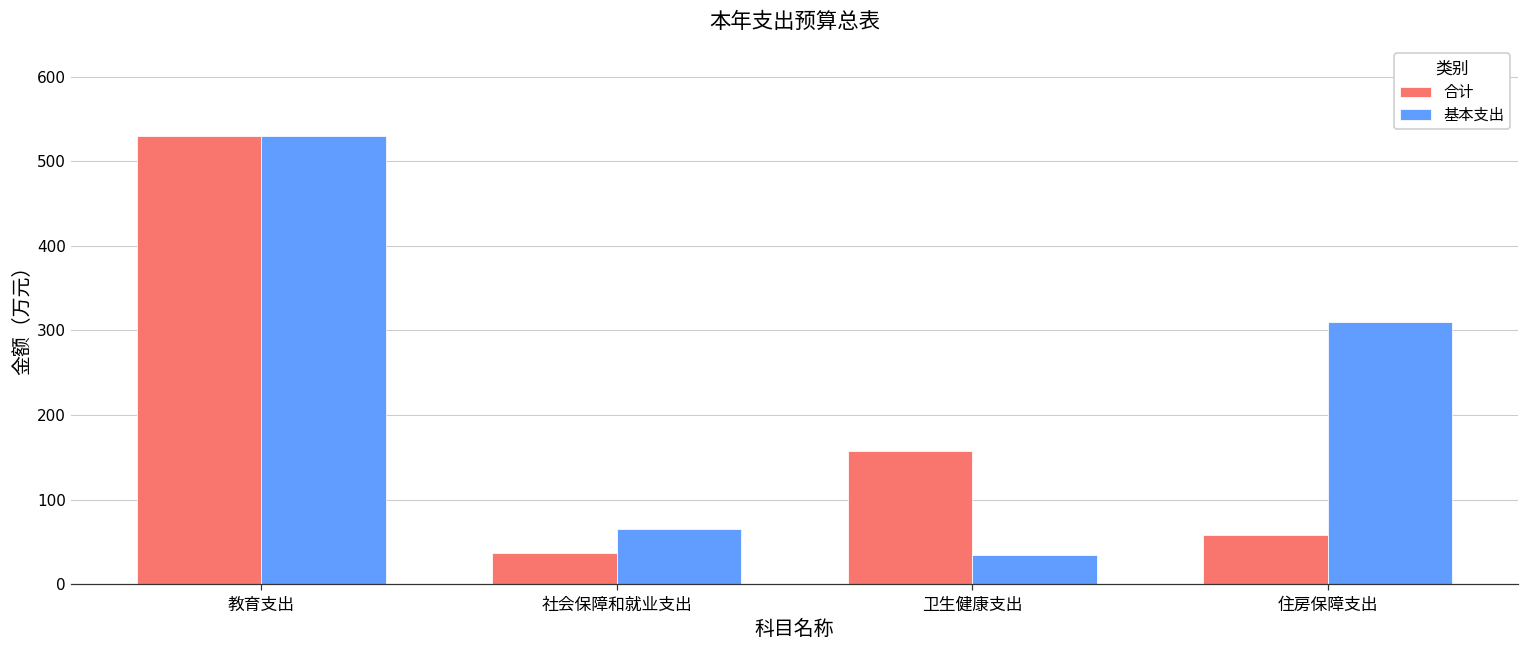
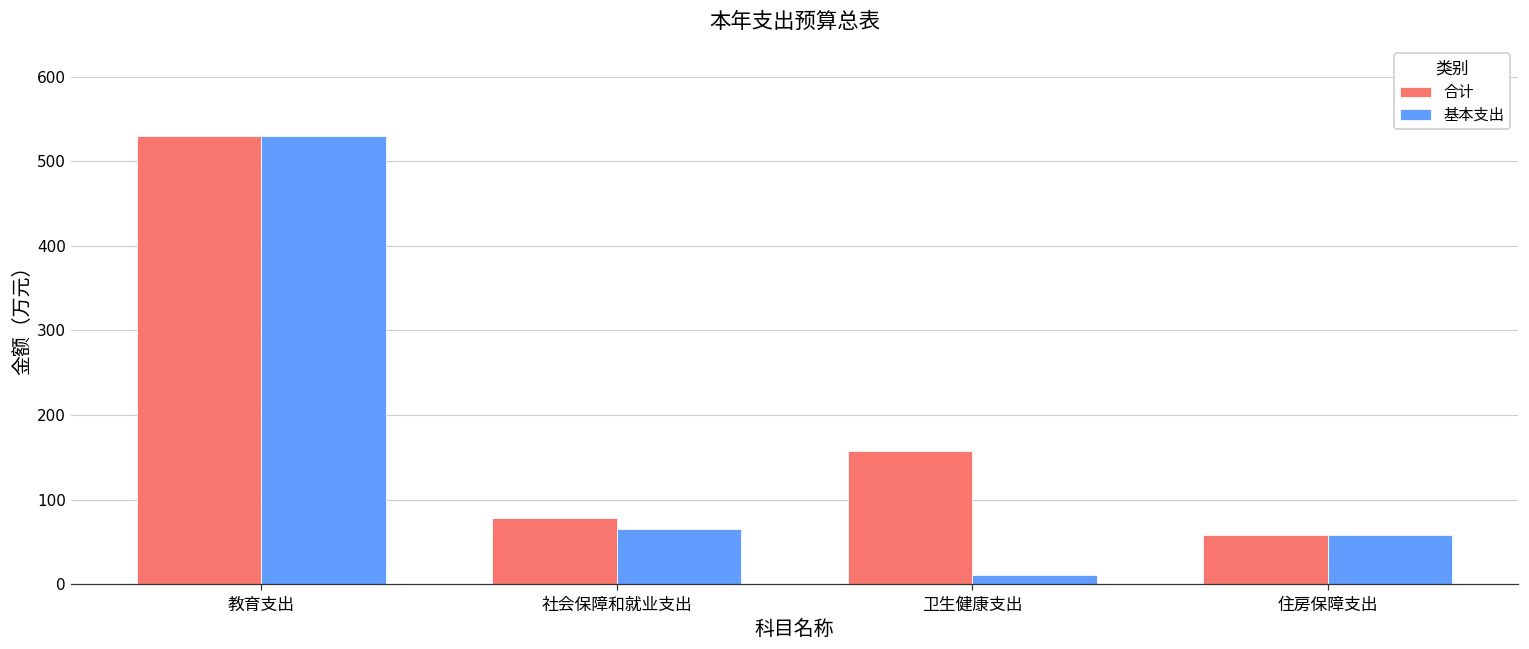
合计, 社会保障和就业支出: 40 -> 80
基本支出, 卫生健康支出: 30 -> 10
基本支出, 住房保障支出: 310 -> 60
